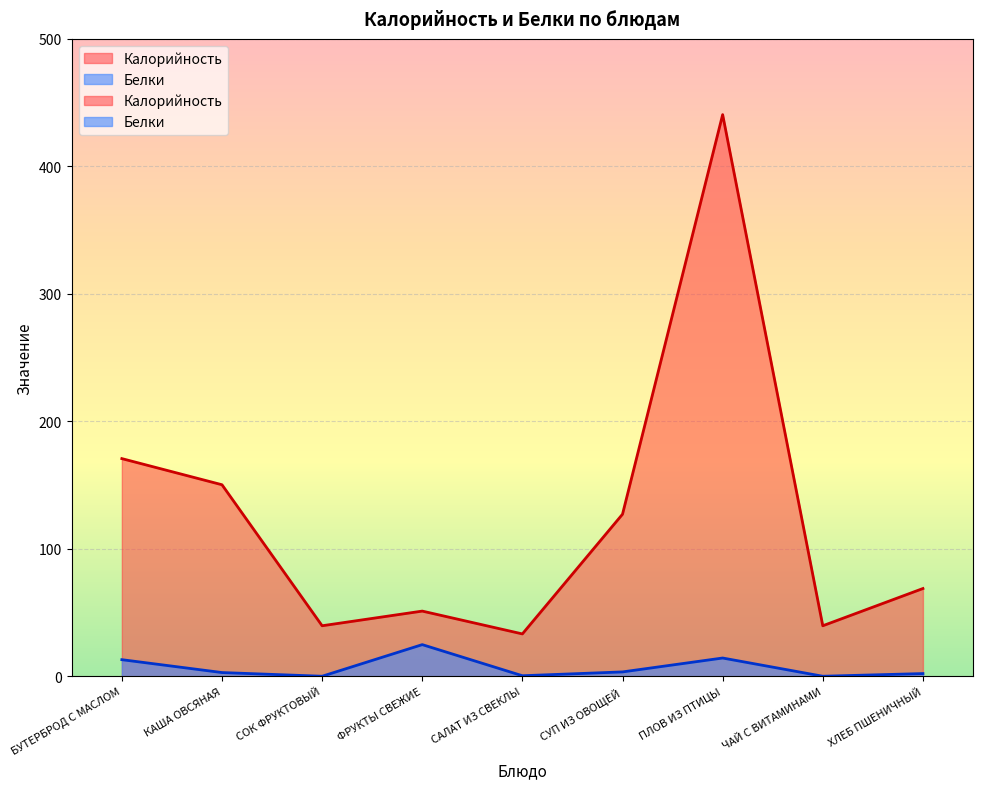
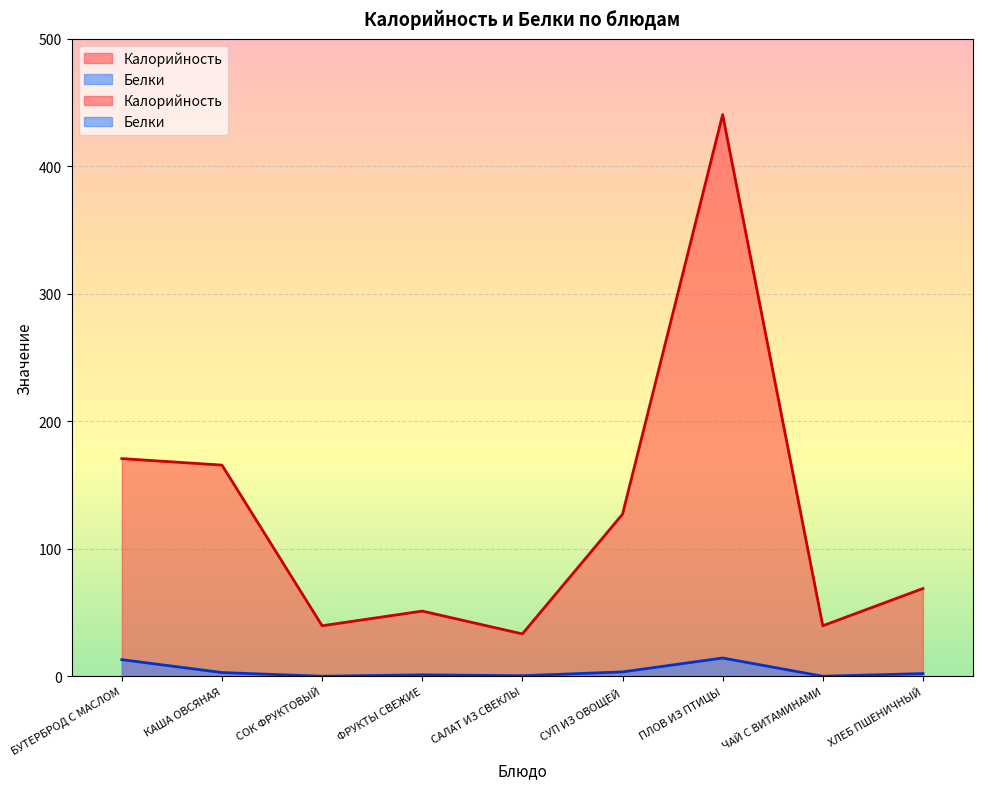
Калорийность, КАША ОВСЯНАЯ: 150 -> 166
Белки, ФРУКТЫ СВЕЖИЕ: 25 -> 1
